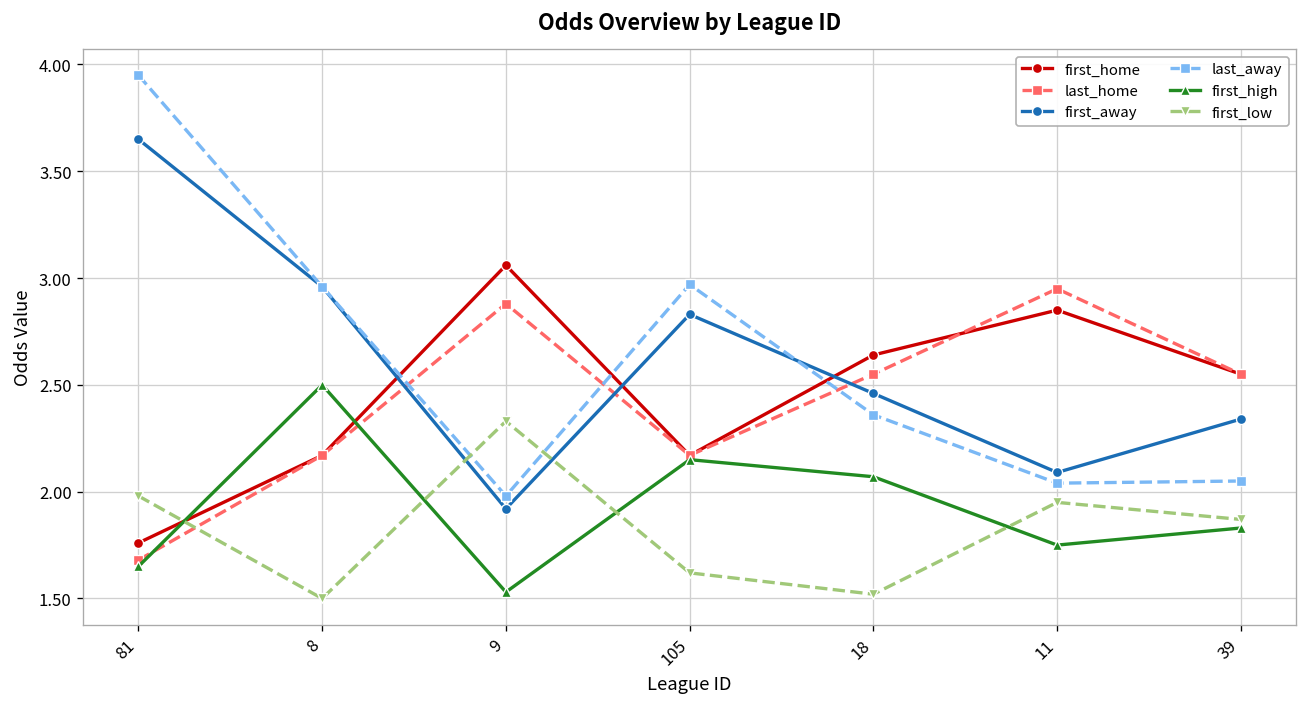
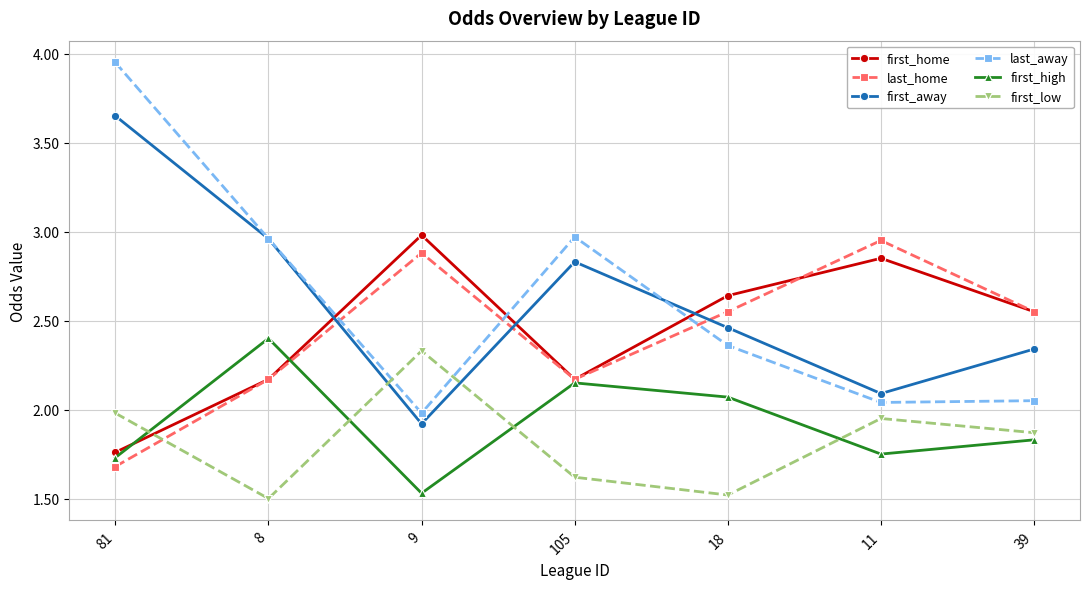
first_high, 81: 1.65 -> 1.73
first_high, 8: 2.5 -> 2.4
first_home, 9: 3.06 -> 2.98
